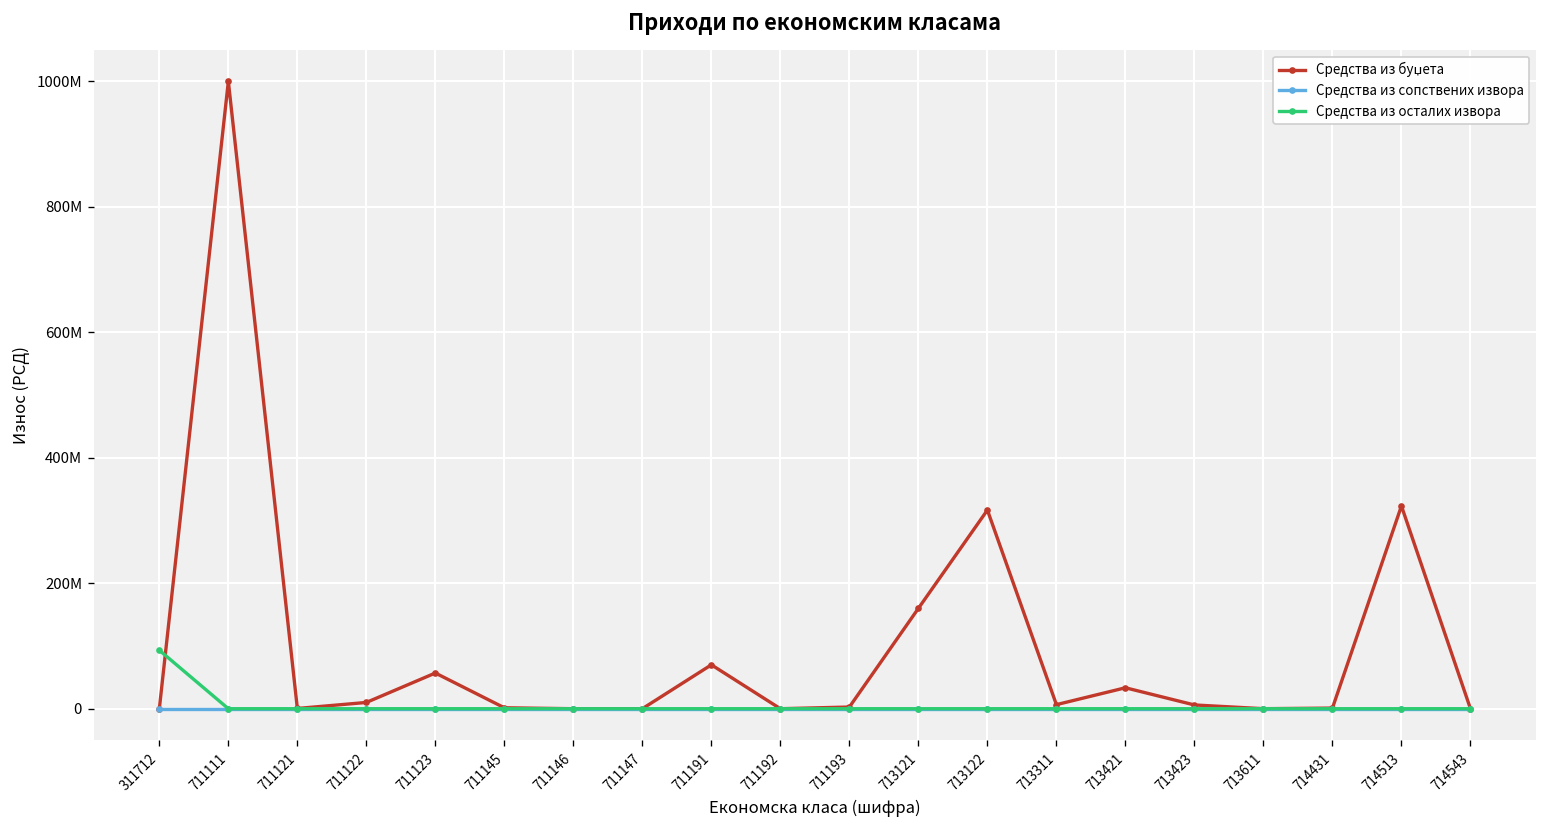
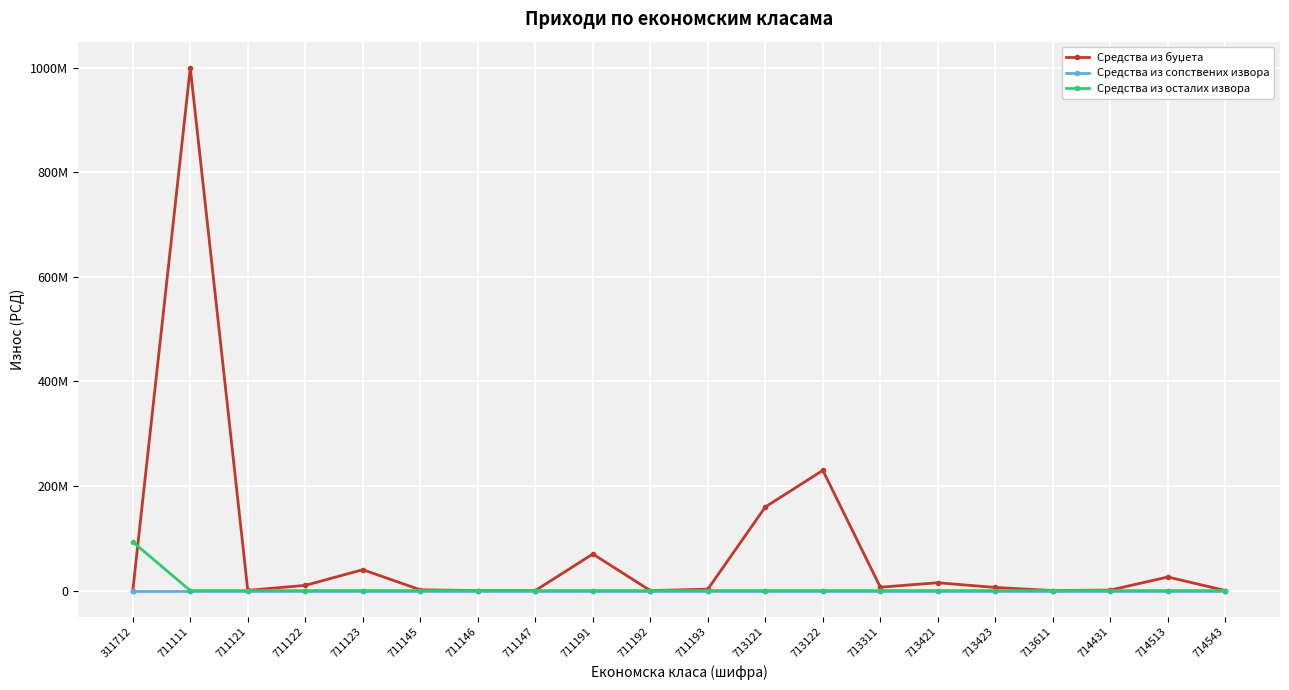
Средства из буџета, 711123: 60000000 -> 40000000
Средства из буџета, 713122: 320000000 -> 230000000
Средства из буџета, 713421: 30000000 -> 20000000
Средства из буџета, 714513: 320000000 -> 30000000
